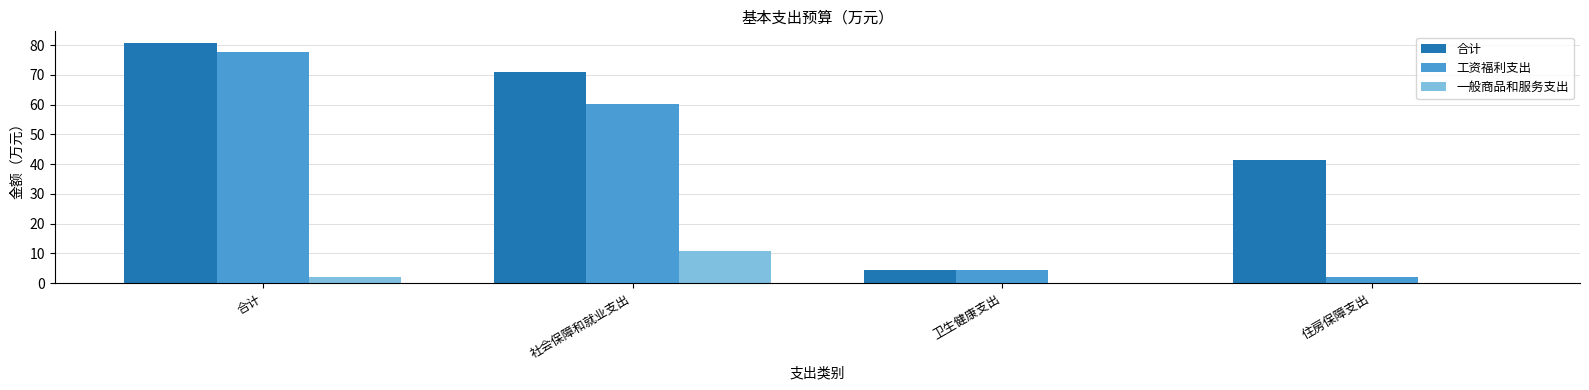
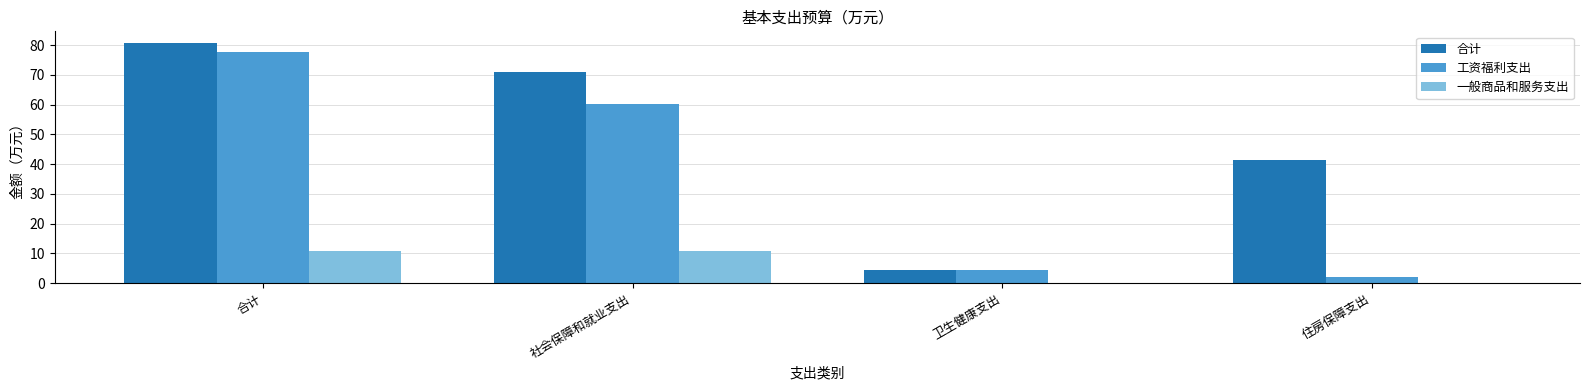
一般商品和服务支出, 合计: 2 -> 11
